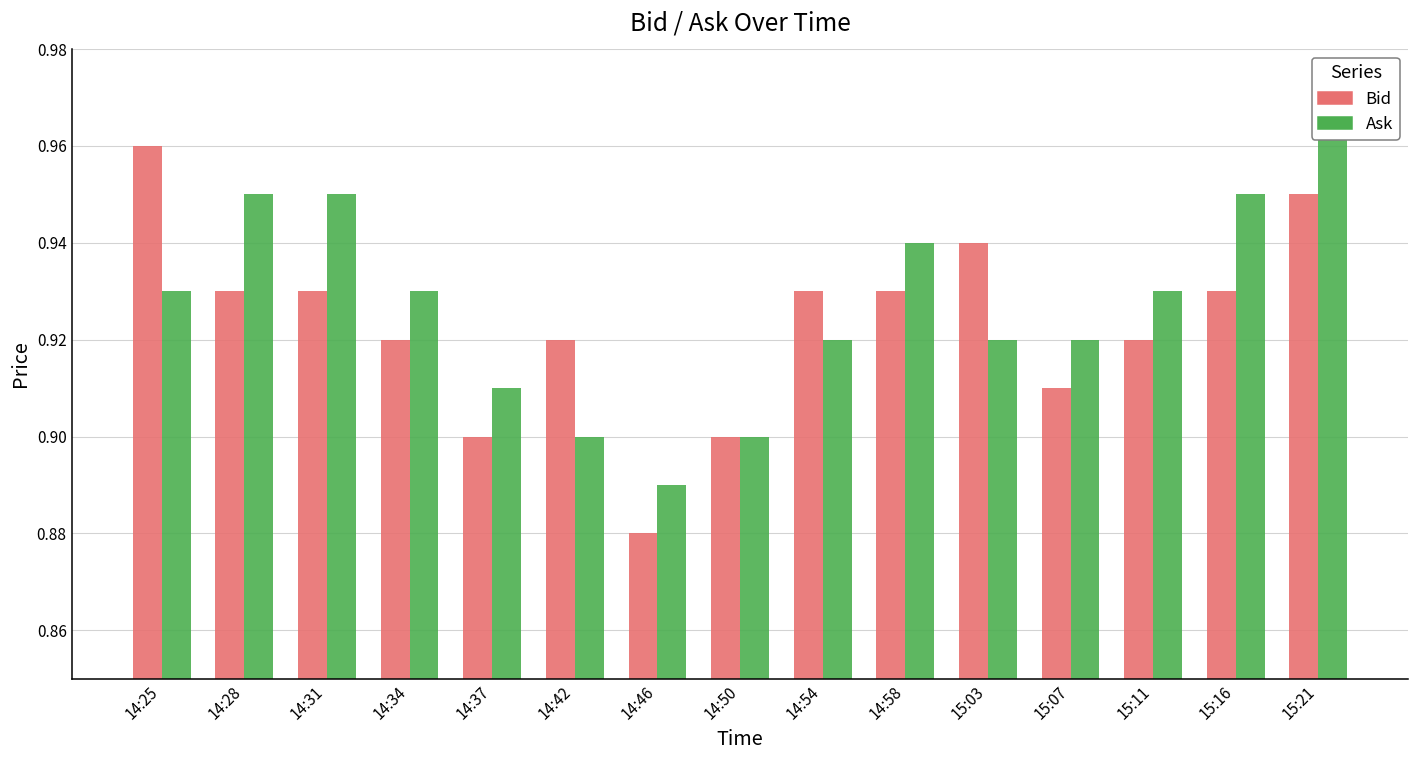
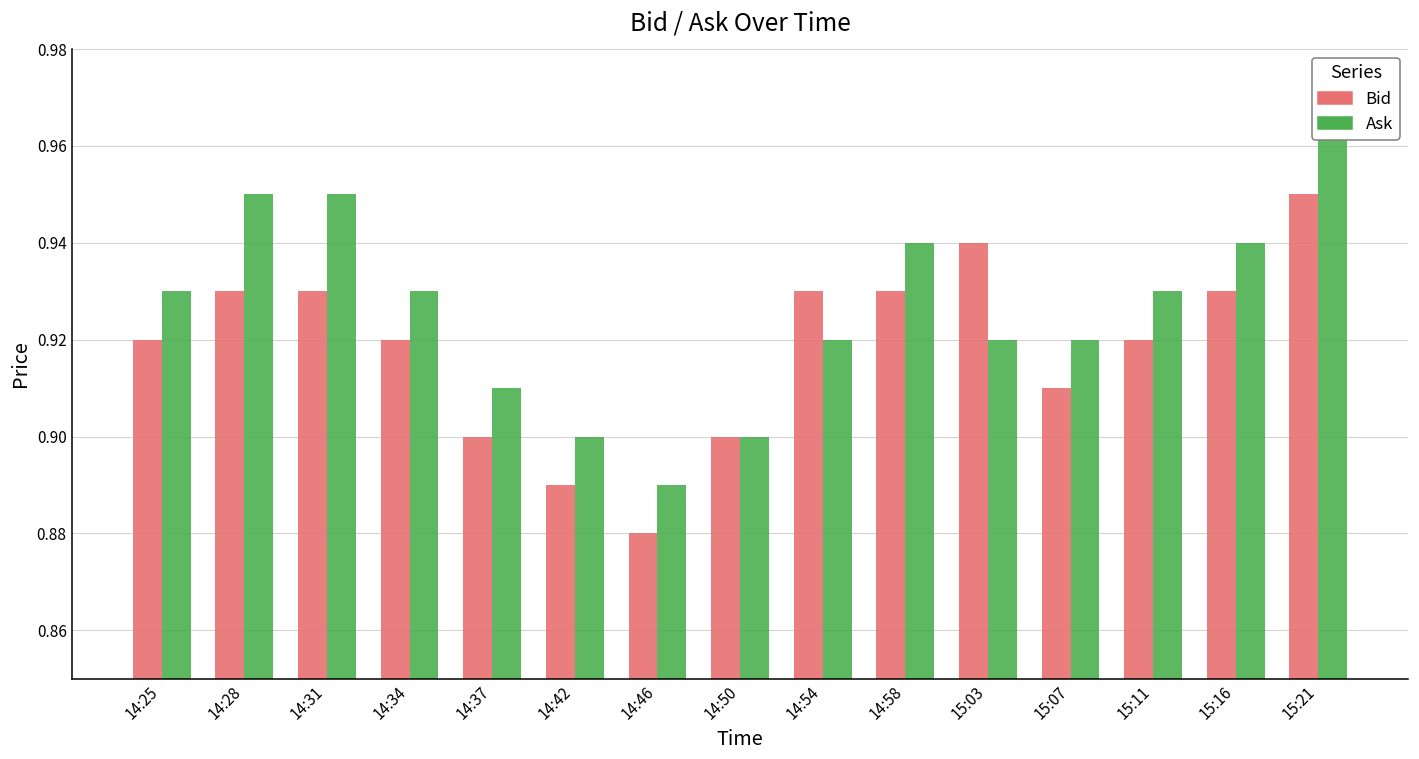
Bid, 14:25: 0.96 -> 0.92
Bid, 14:42: 0.92 -> 0.89
Ask, 15:16: 0.95 -> 0.94
